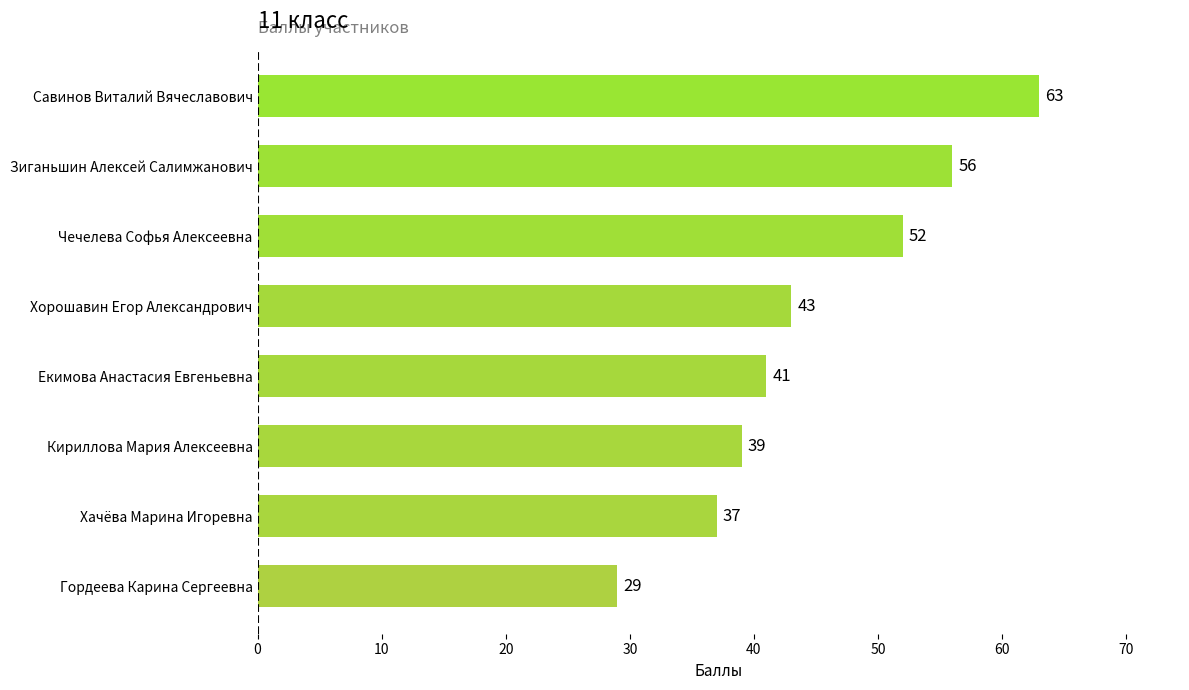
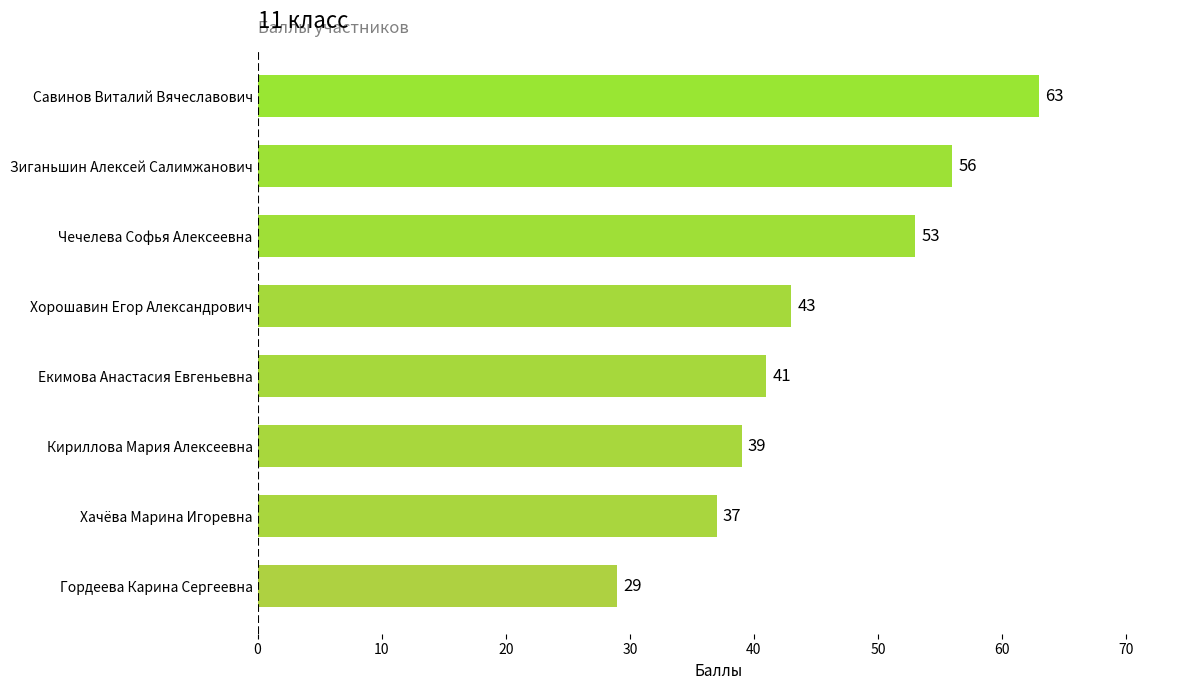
Чечелева Софья Алексеевна: 52 -> 53
